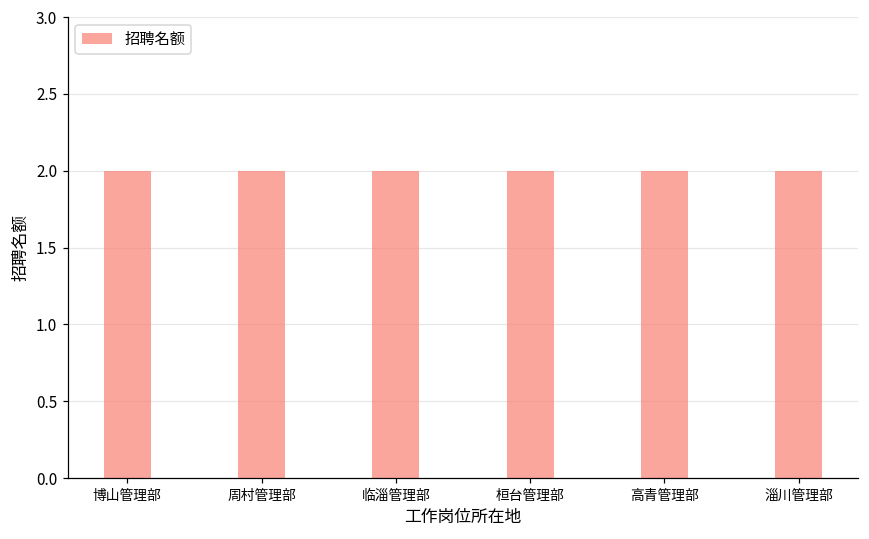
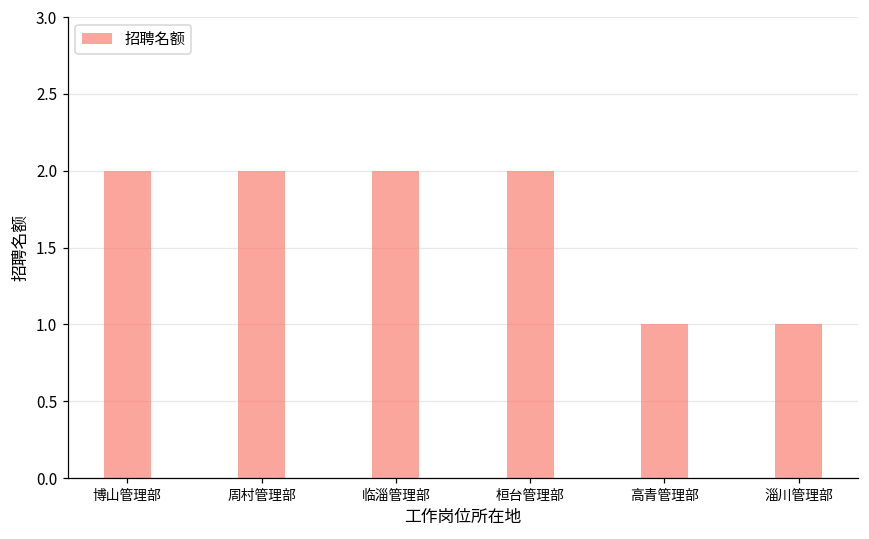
高青管理部: 2 -> 1
淄川管理部: 2 -> 1
